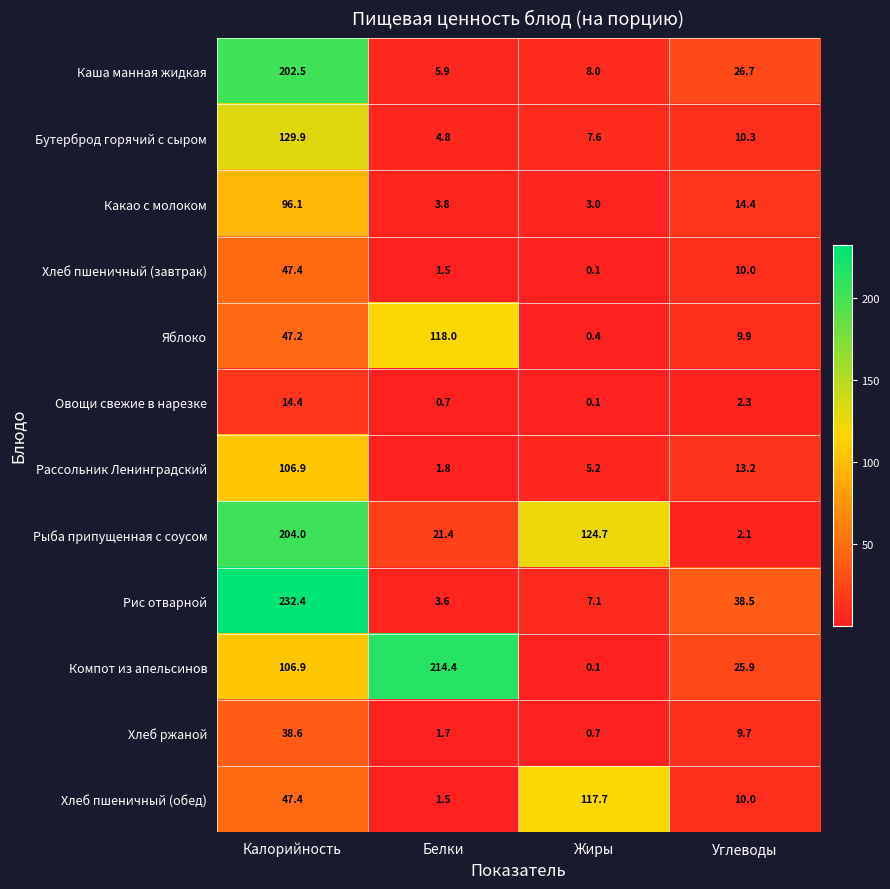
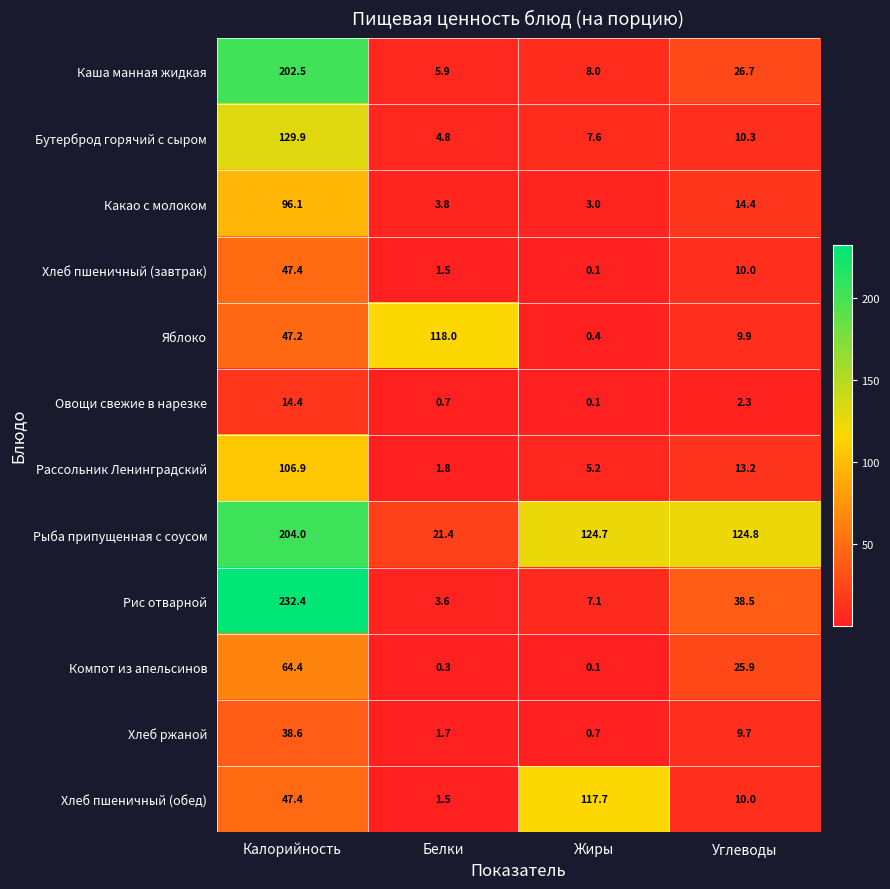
Рыба припущенная с соусом, Углеводы: 2.1 -> 124.8
Компот из апельсинов, Калорийность: 106.9 -> 64.4
Компот из апельсинов, Белки: 214.4 -> 0.3
